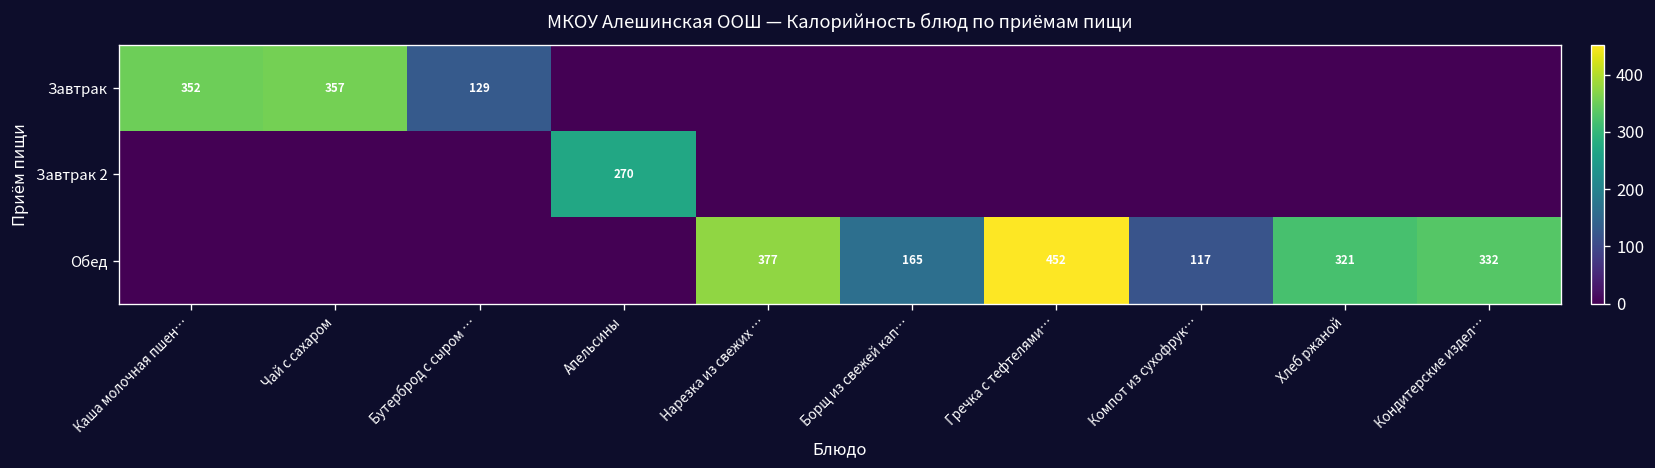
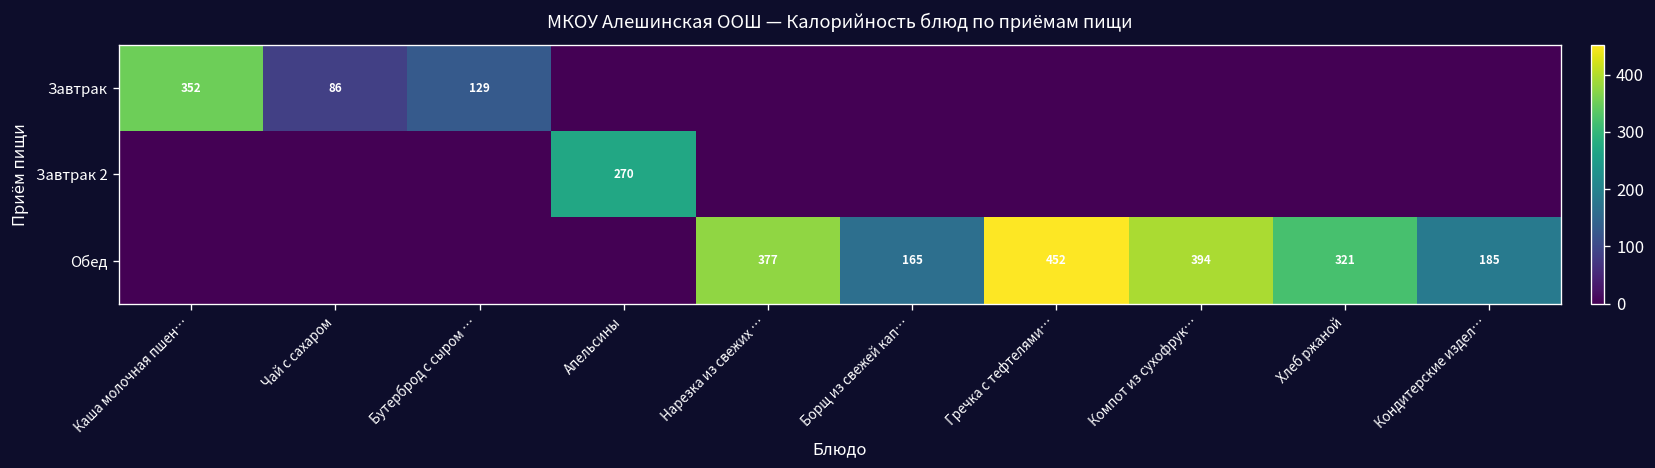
Завтрак, Чай с сахаром: 357 -> 86
Обед, Компот из сухофрук…: 117 -> 394
Обед, Кондитерские издел…: 332 -> 185
